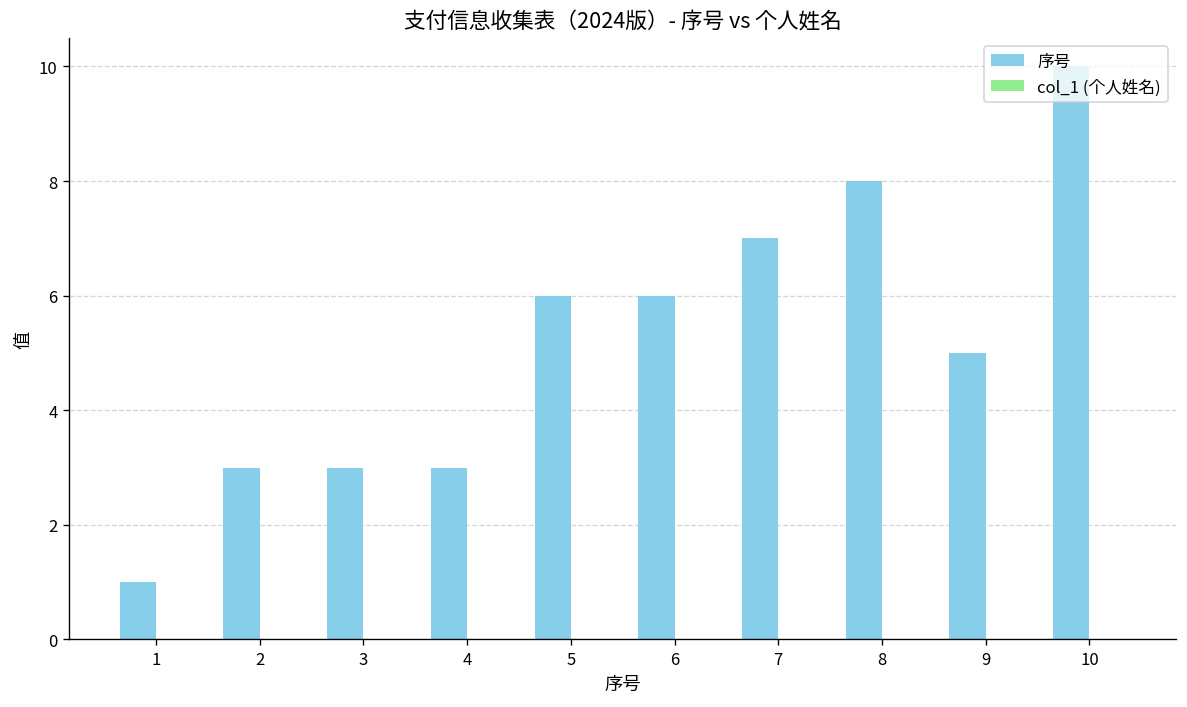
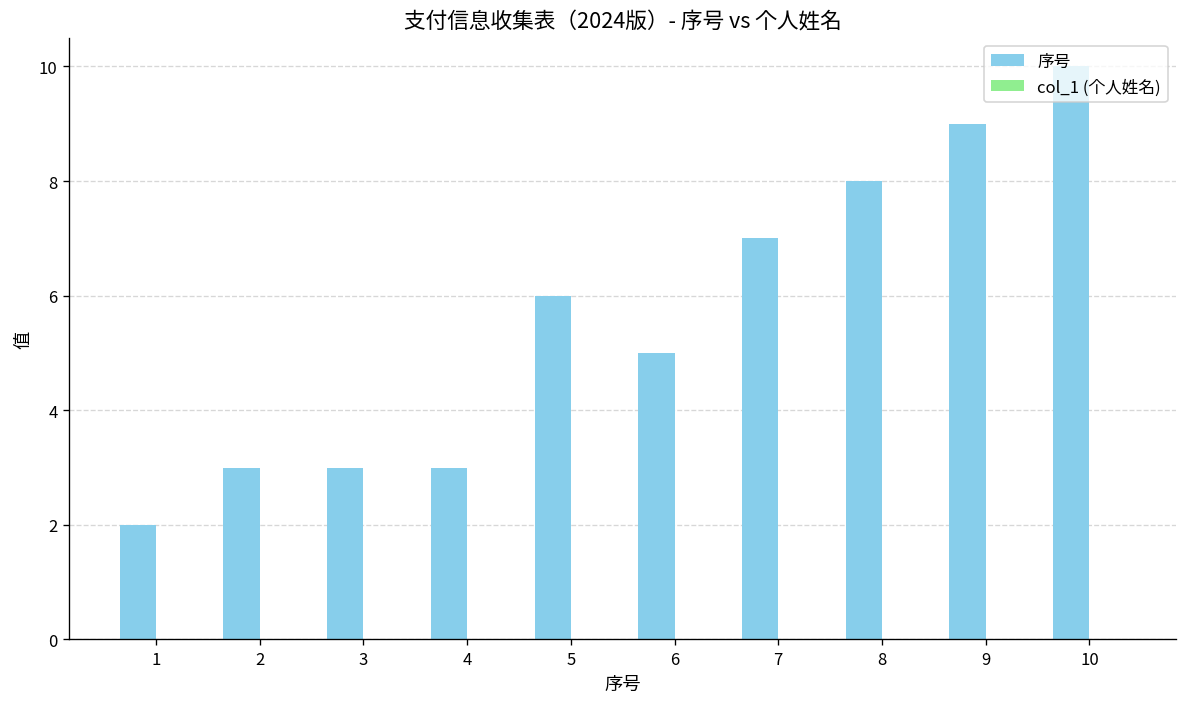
序号, 1: 1 -> 2
序号, 6: 6 -> 5
序号, 9: 5 -> 9
